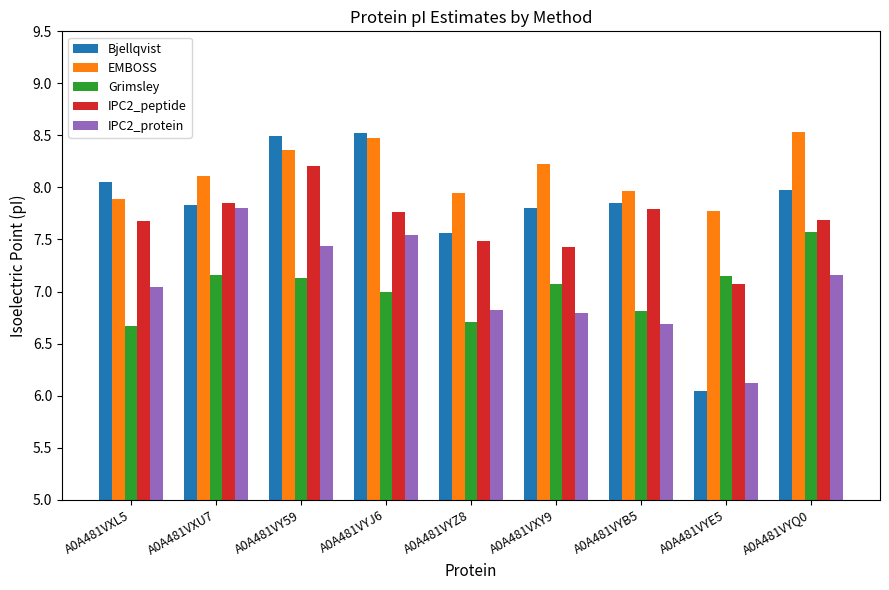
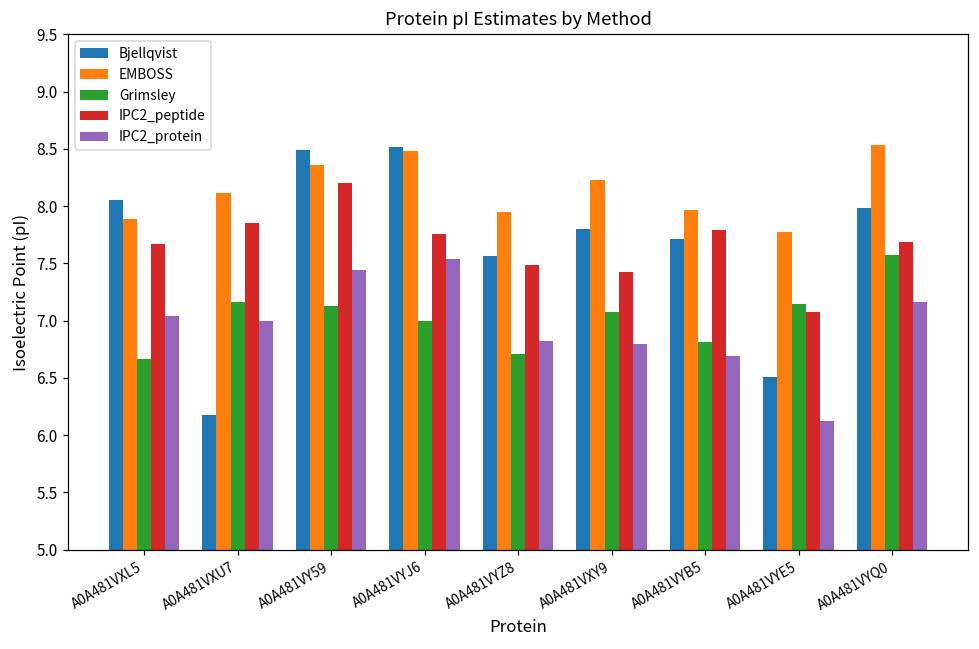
Bjellqvist, A0A481VXU7: 7.83 -> 6.17
IPC2_protein, A0A481VXU7: 7.8 -> 7.0
Bjellqvist, A0A481VYB5: 7.85 -> 7.72
Bjellqvist, A0A481VYE5: 6.05 -> 6.50
